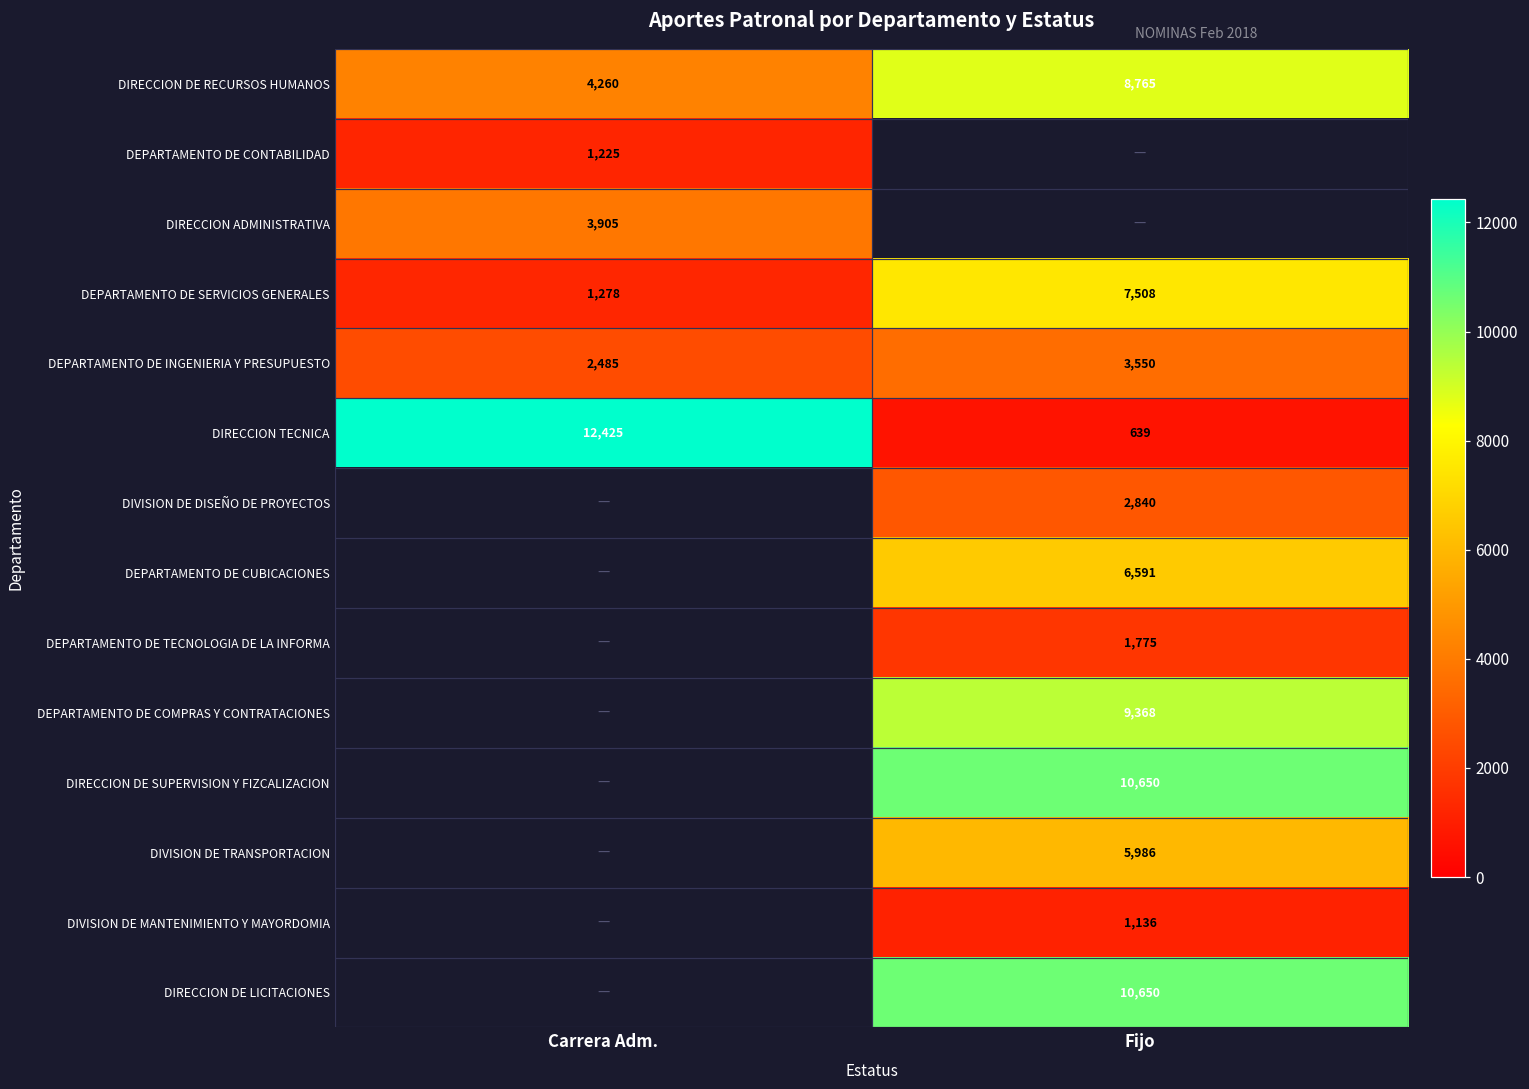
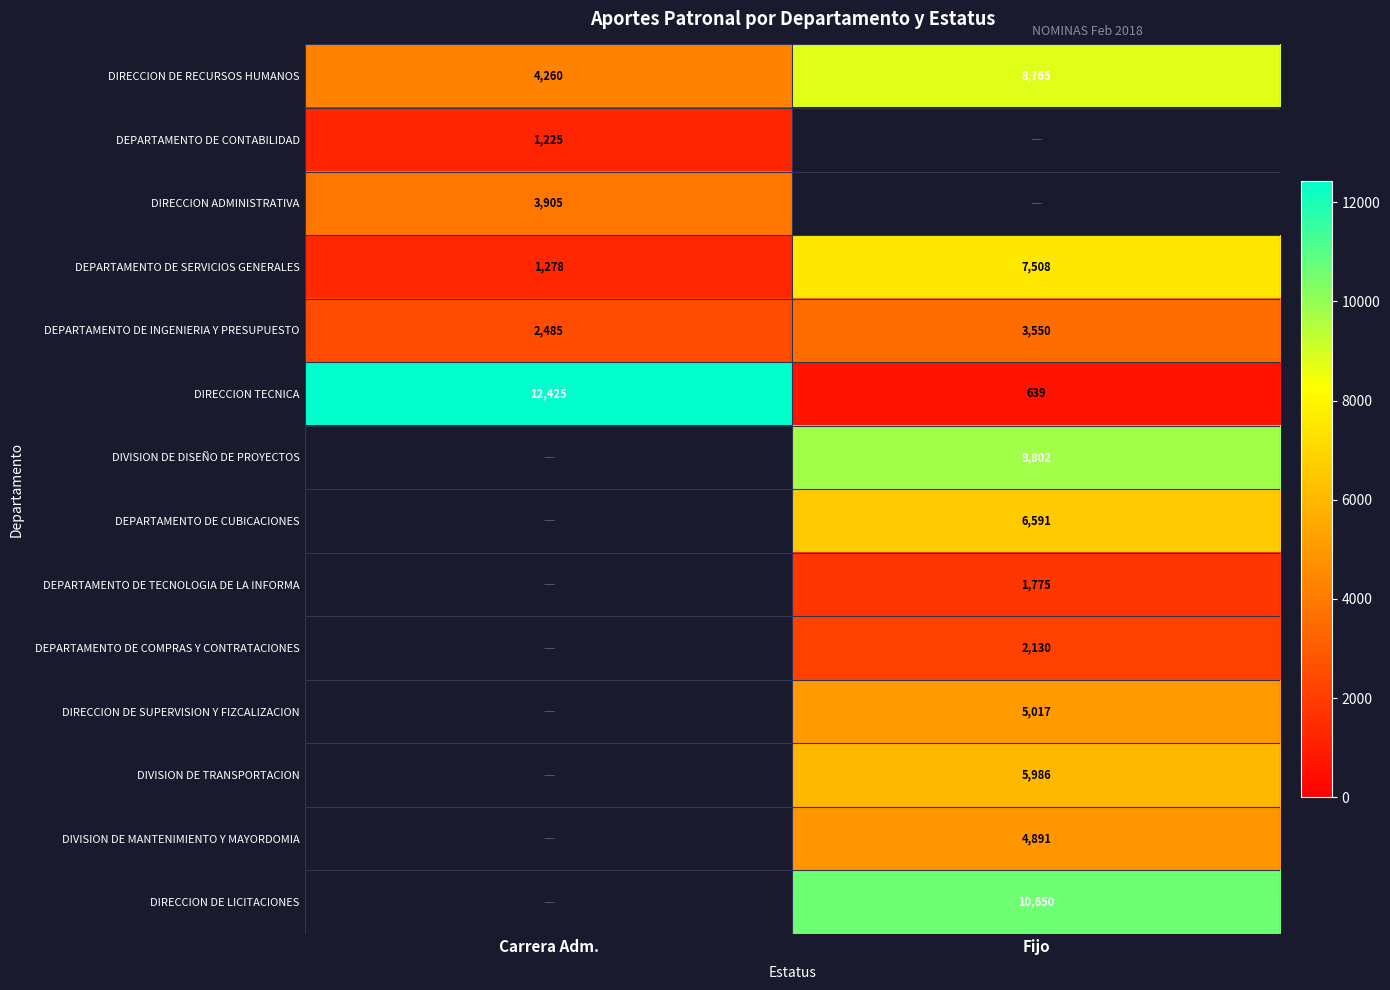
DIVISION DE DISEÑO DE PROYECTOS, Fijo: 2,840 -> 9,802
DEPARTAMENTO DE COMPRAS Y CONTRATACIONES, Fijo: 9,368 -> 2,130
DIRECCION DE SUPERVISION Y FIZCALIZACION, Fijo: 10,650 -> 5,017
DIVISION DE MANTENIMIENTO Y MAYORDOMIA, Fijo: 1,136 -> 4,891
